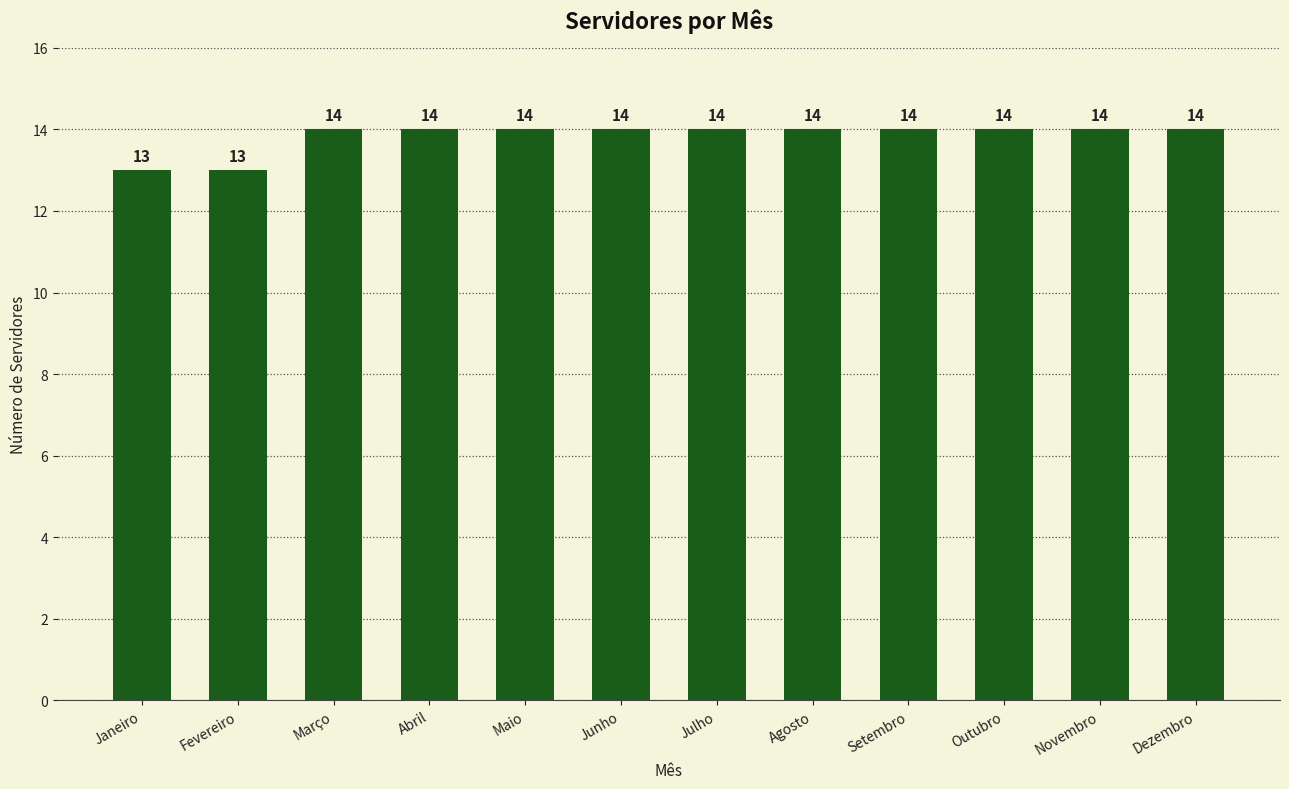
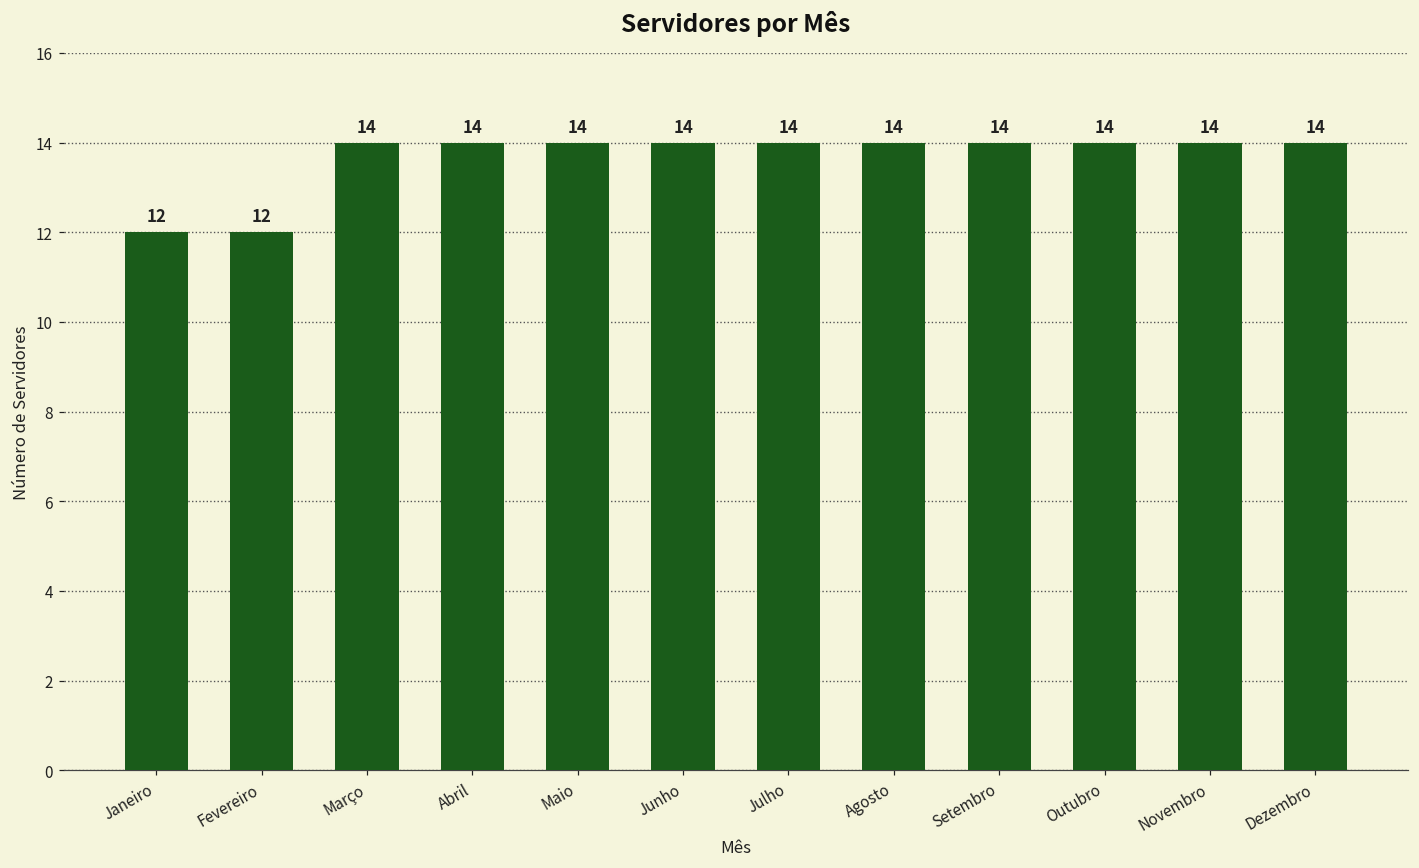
Janeiro: 13 -> 12
Fevereiro: 13 -> 12
